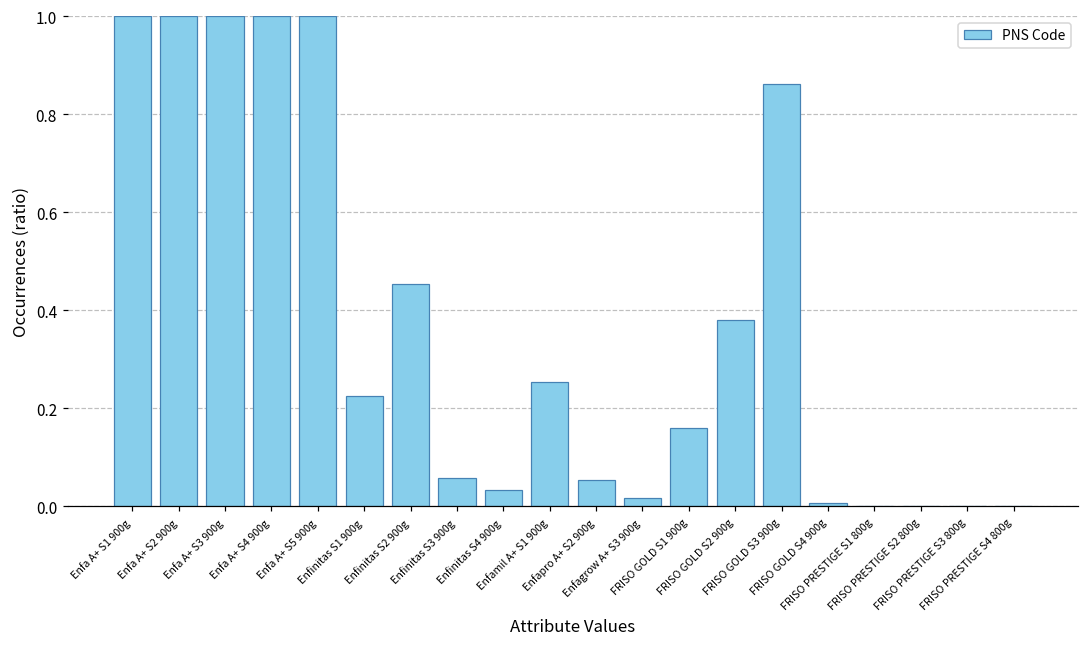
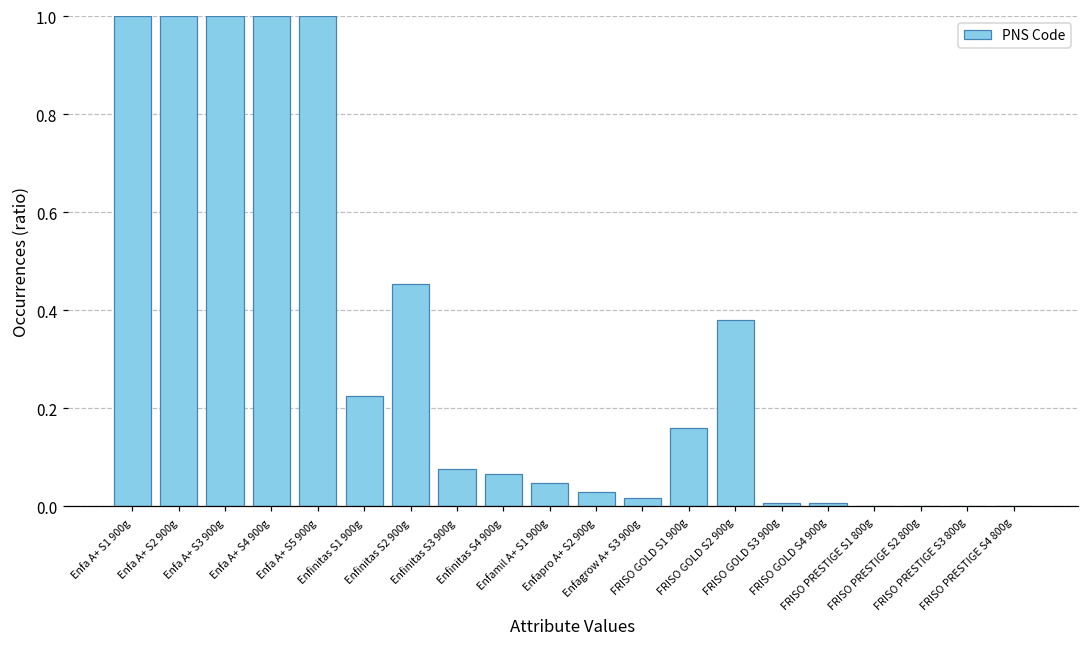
Enfinitas S3 900g: 0.06 -> 0.08
Enfinitas S4 900g: 0.03 -> 0.07
Enfamil A+ S1 900g: 0.25 -> 0.05
Enfapro A+ S2 900g: 0.05 -> 0.03
FRISO GOLD S3 900g: 0.86 -> 0.01
